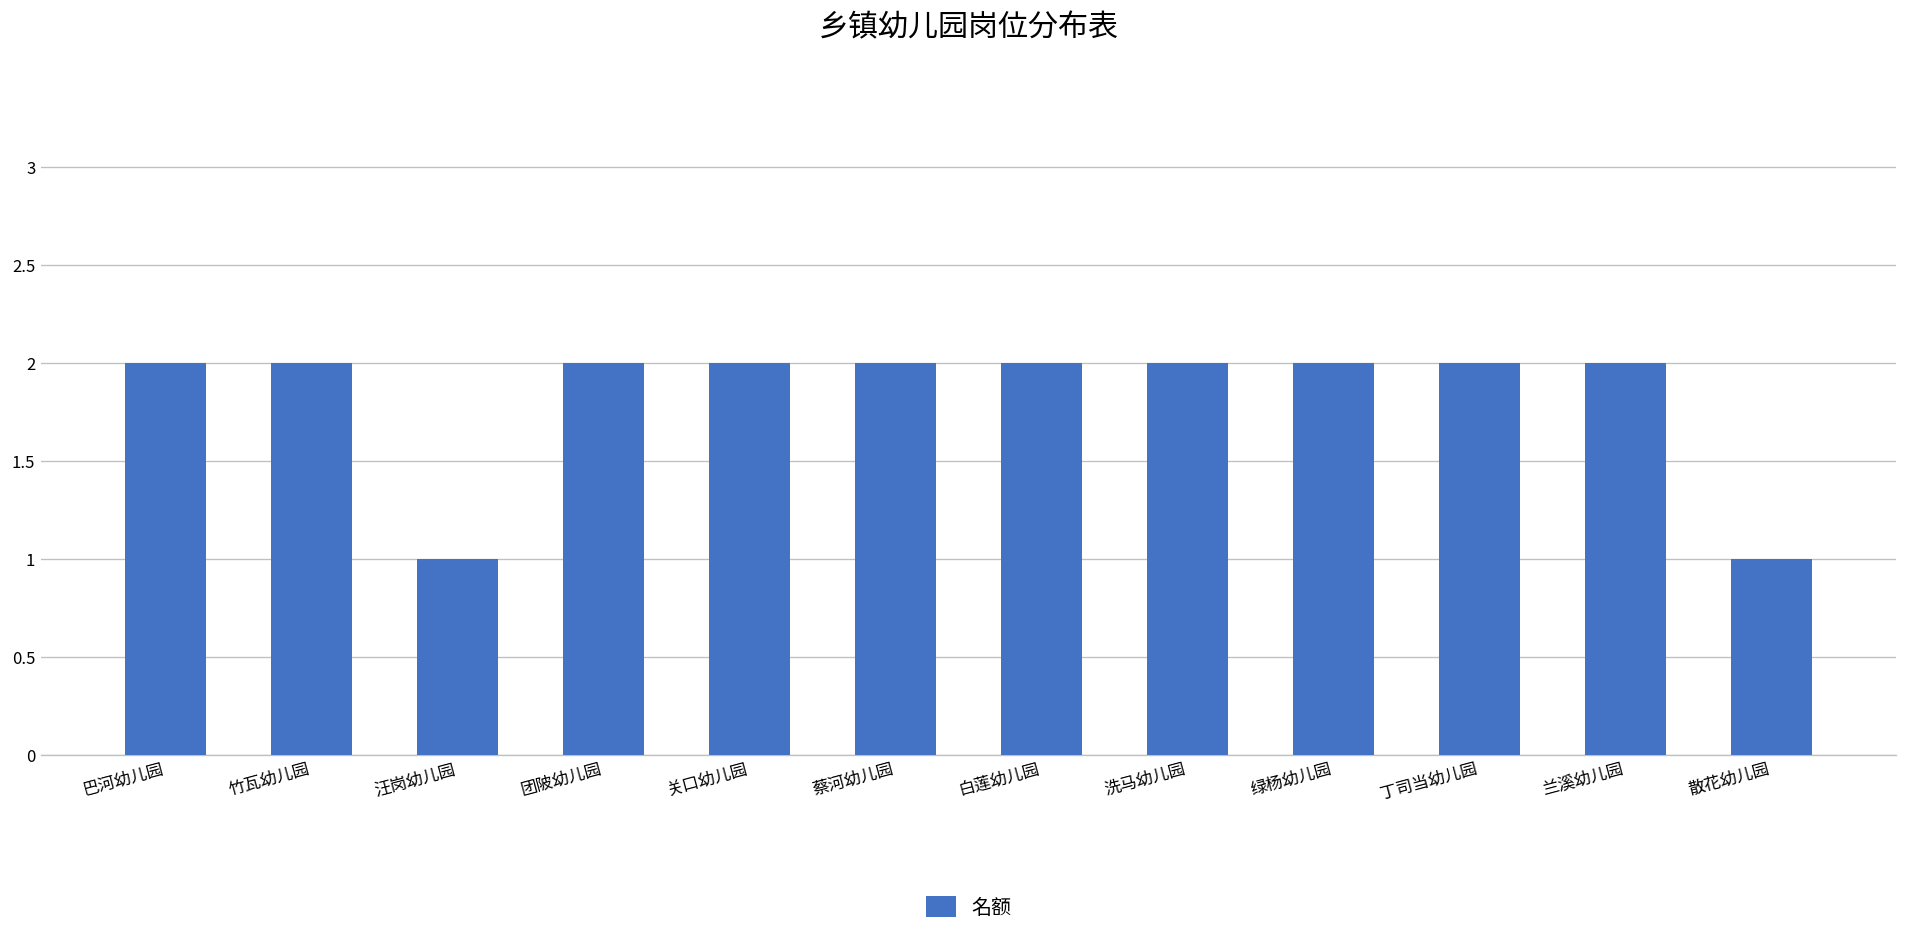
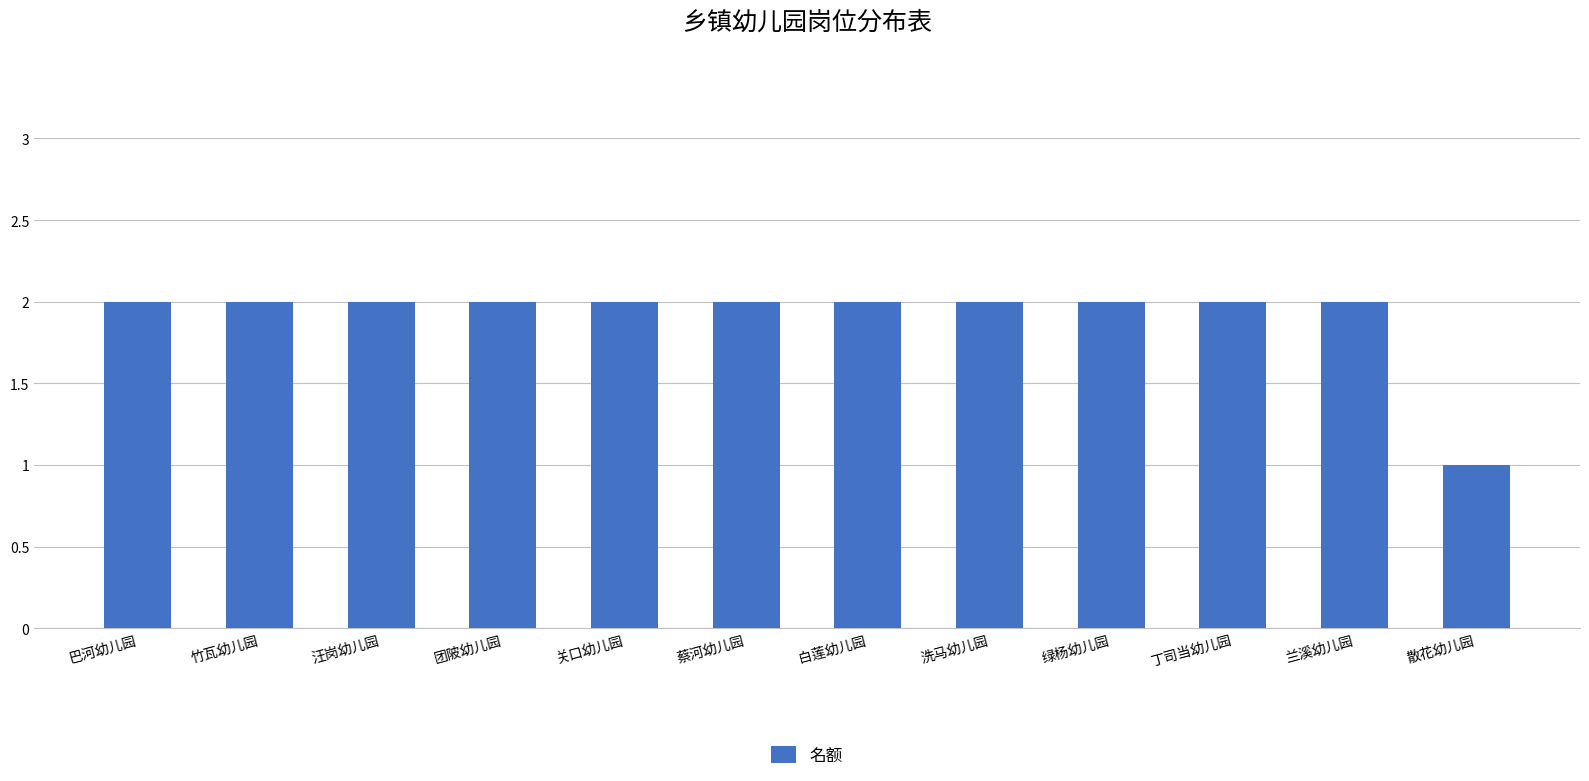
汪岗幼儿园: 1 -> 2
